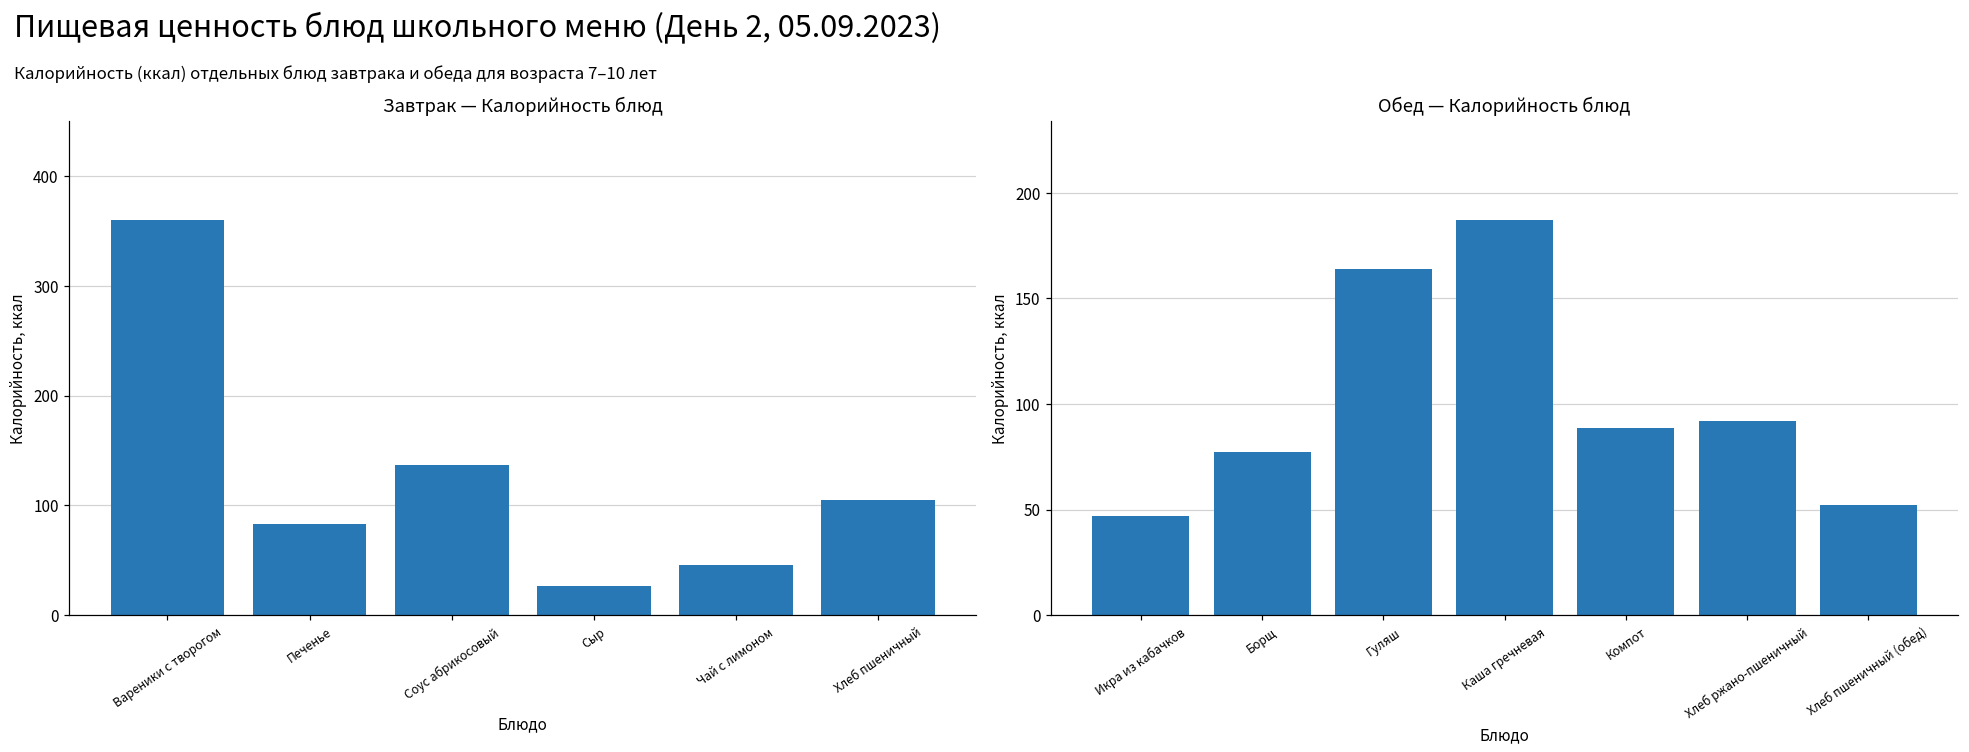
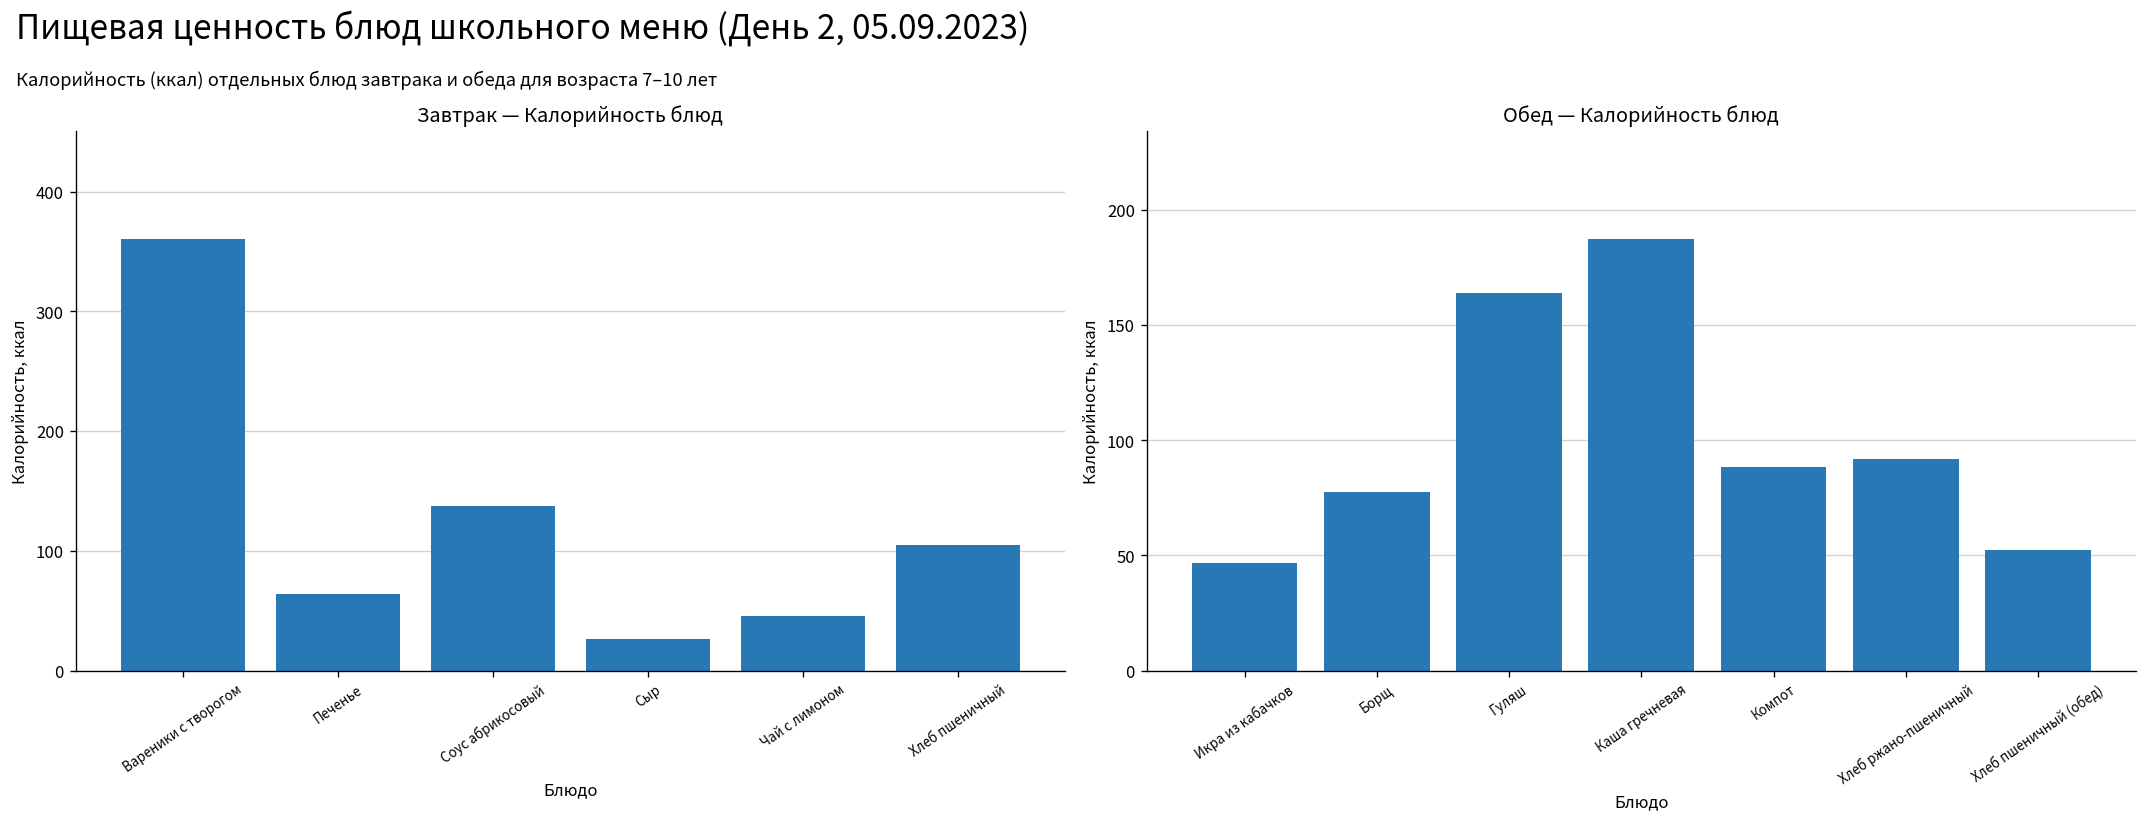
Завтрак — Калорийность блюд, Печенье: 80 -> 60
